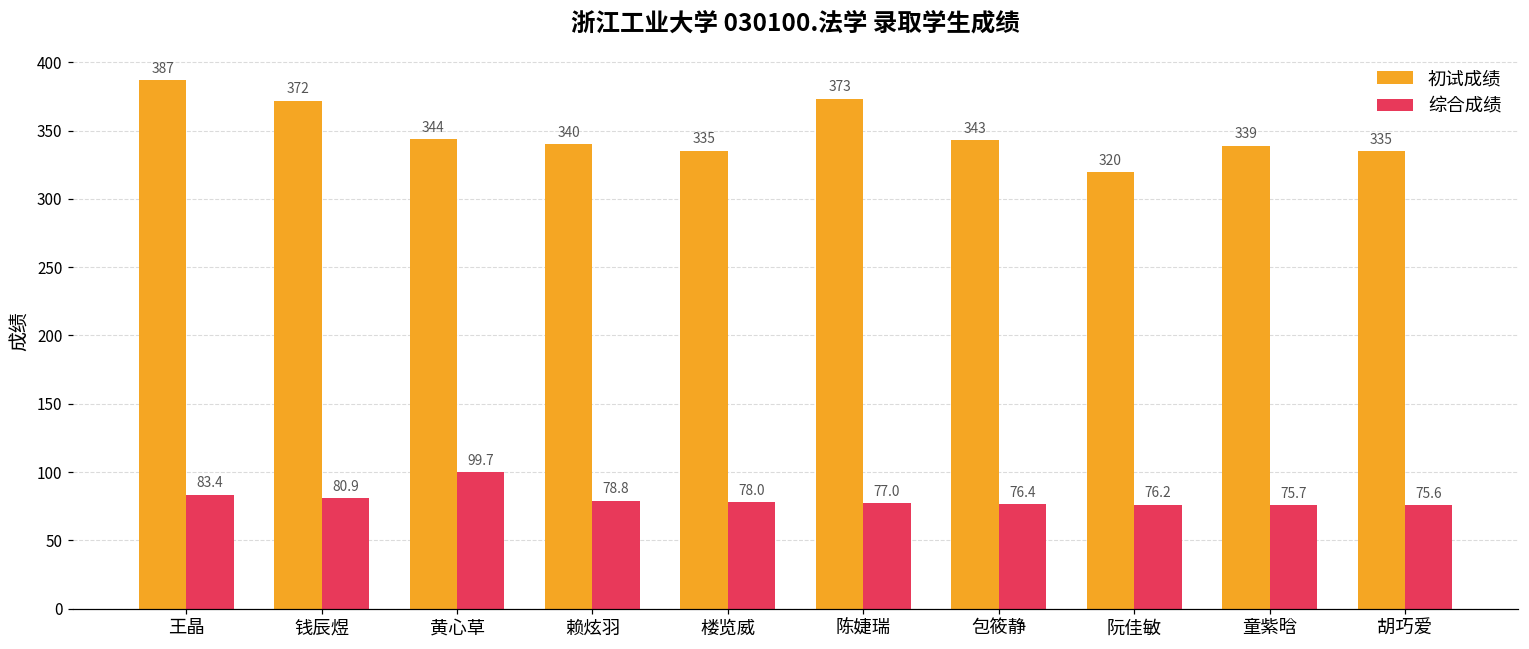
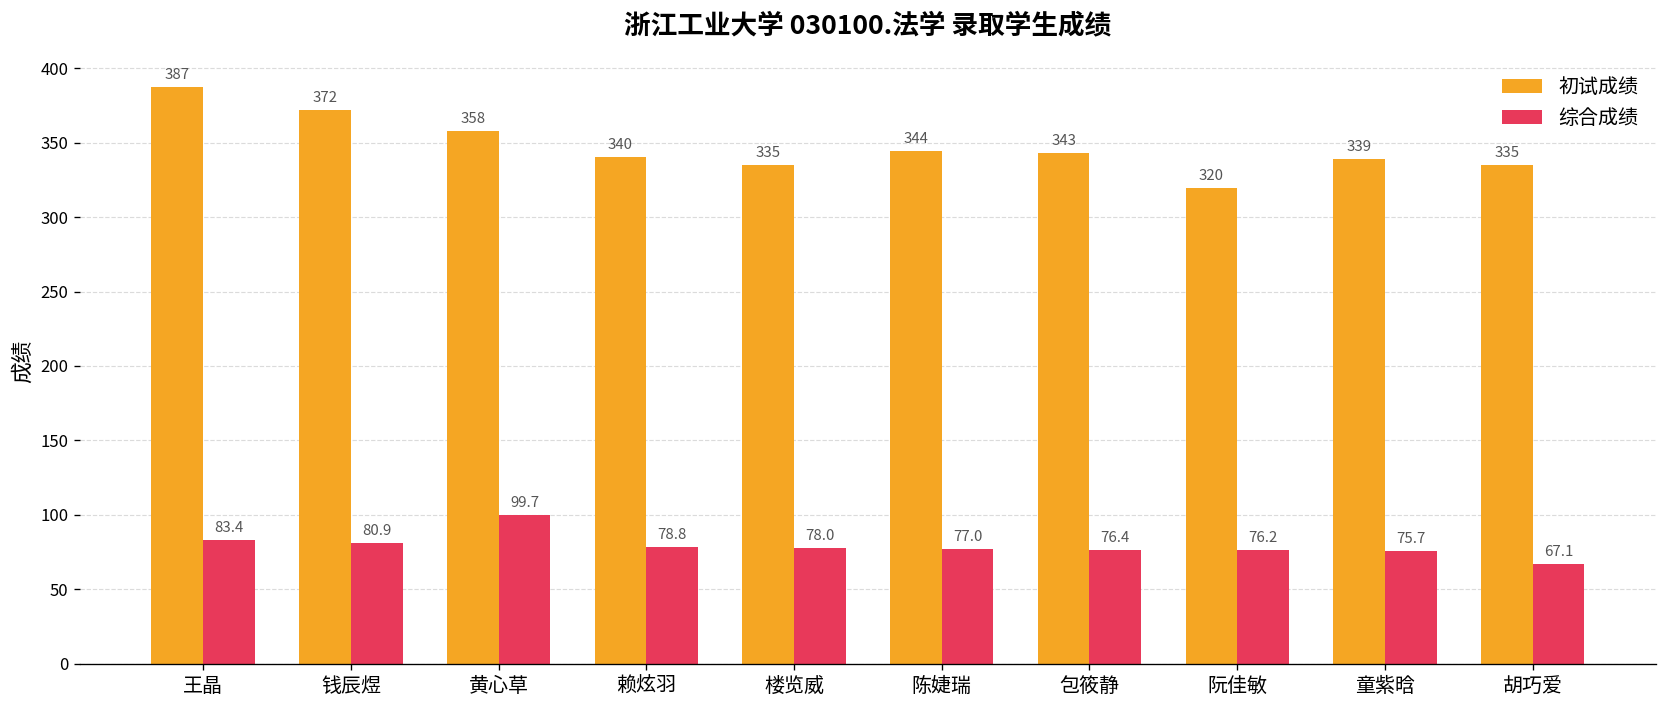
初试成绩, 黄心草: 344 -> 358
初试成绩, 陈婕瑞: 373 -> 344
综合成绩, 胡巧爱: 75.6 -> 67.1
